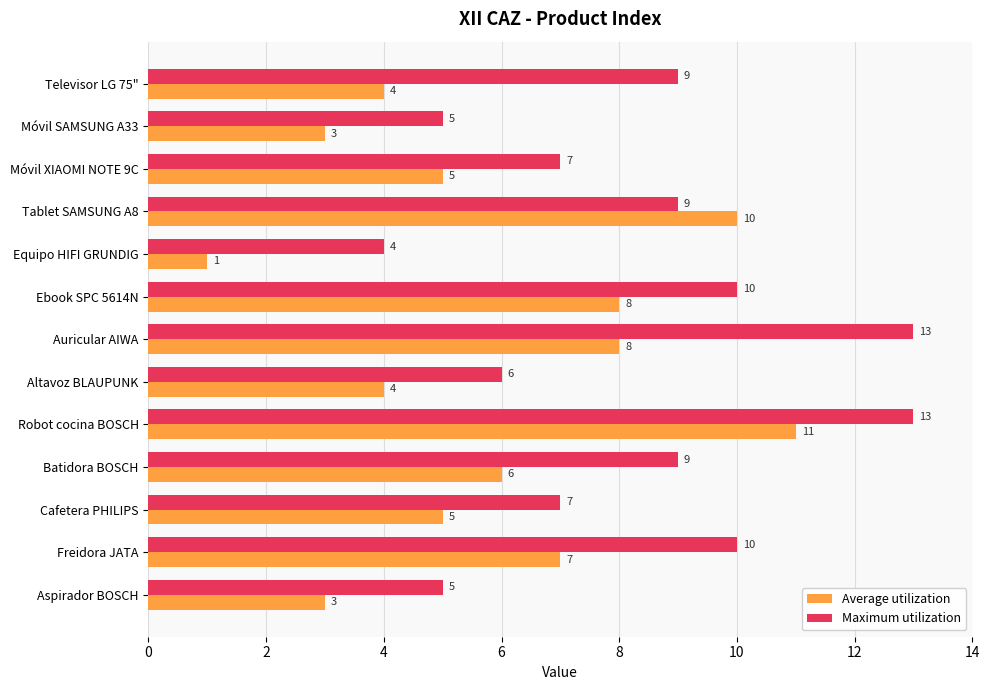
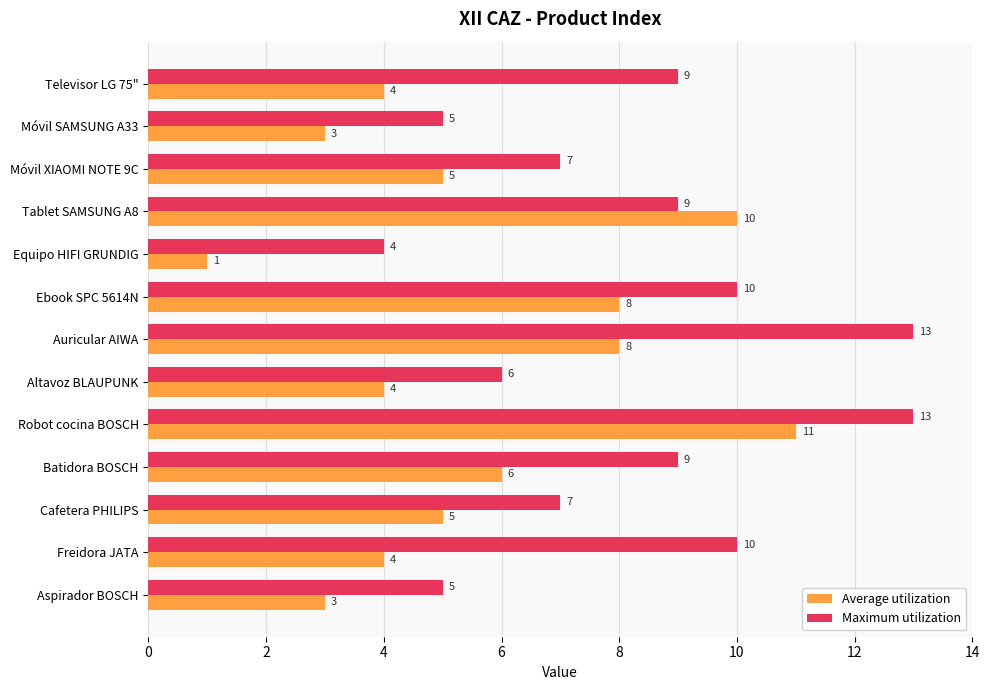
Average utilization, Freidora JATA: 7 -> 4
